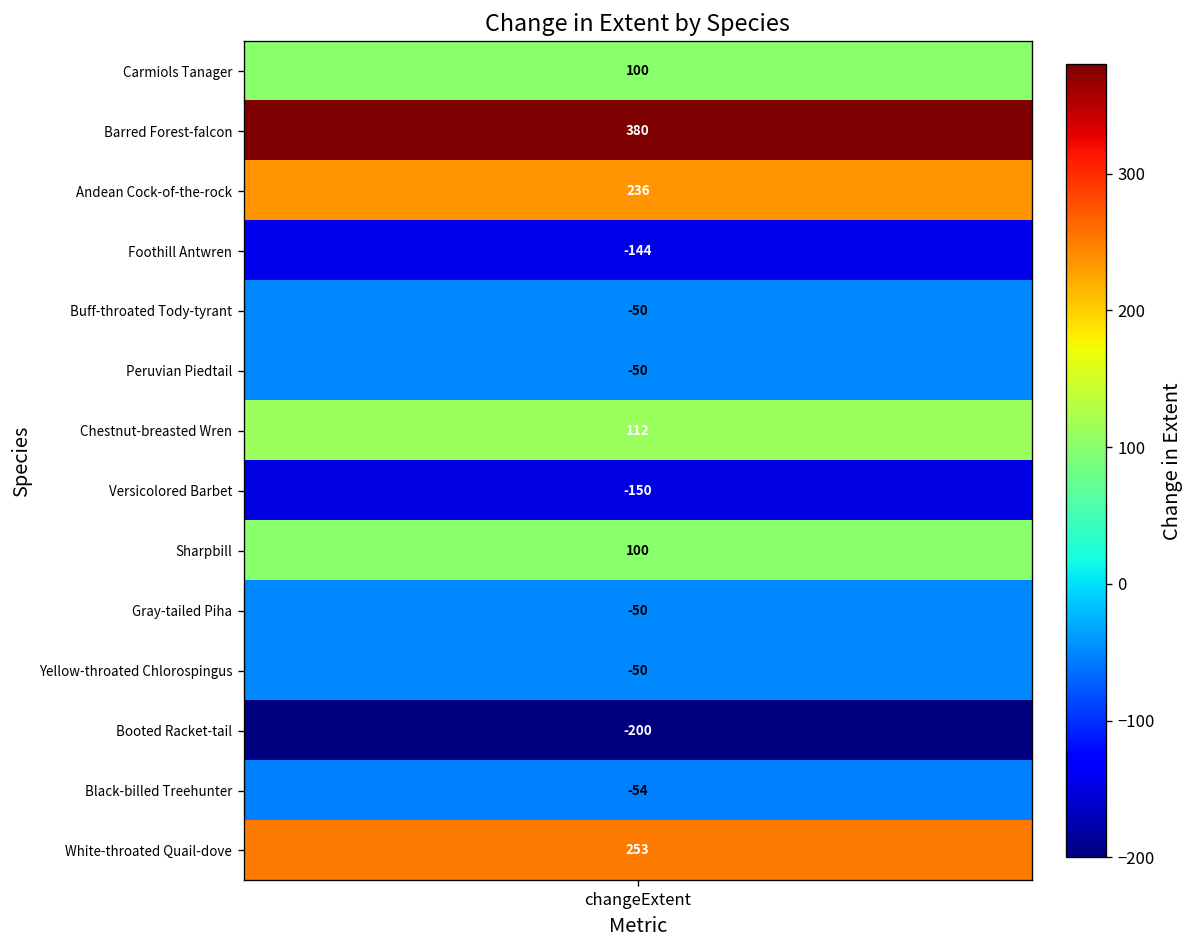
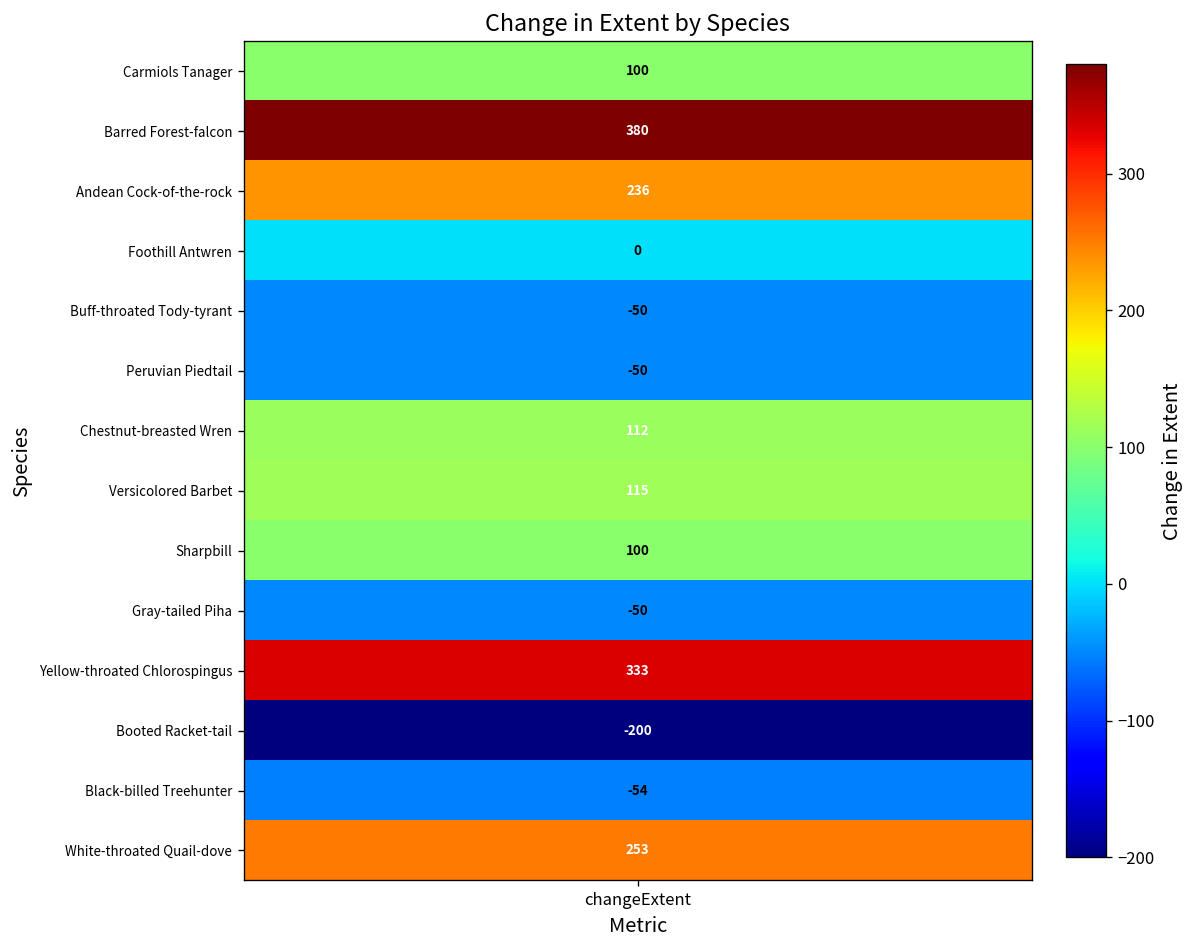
Foothill Antwren, changeExtent: -144 -> 0
Versicolored Barbet, changeExtent: -150 -> 115
Yellow-throated Chlorospingus, changeExtent: -50 -> 333
